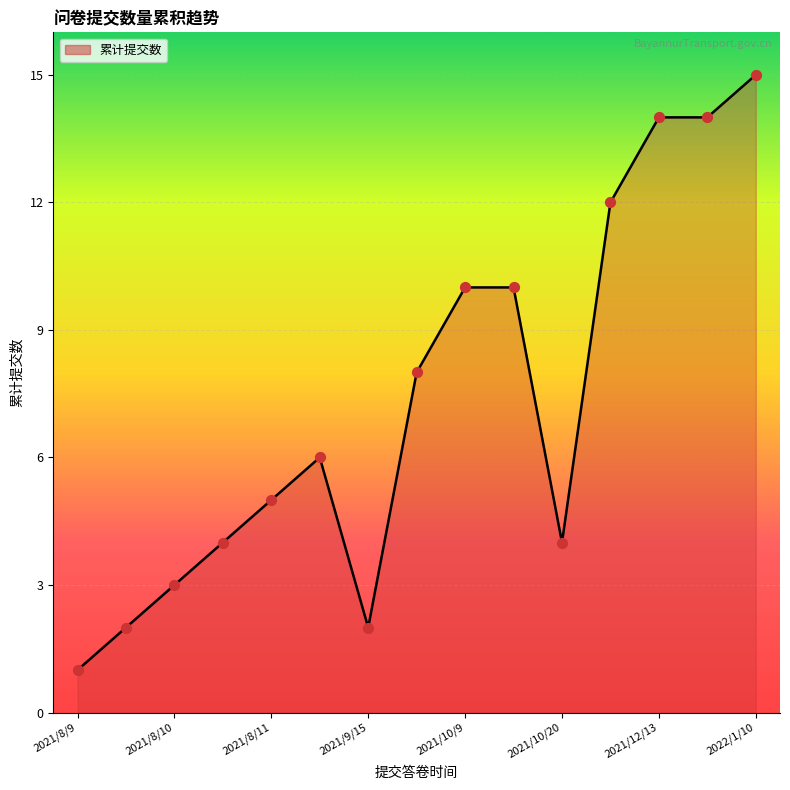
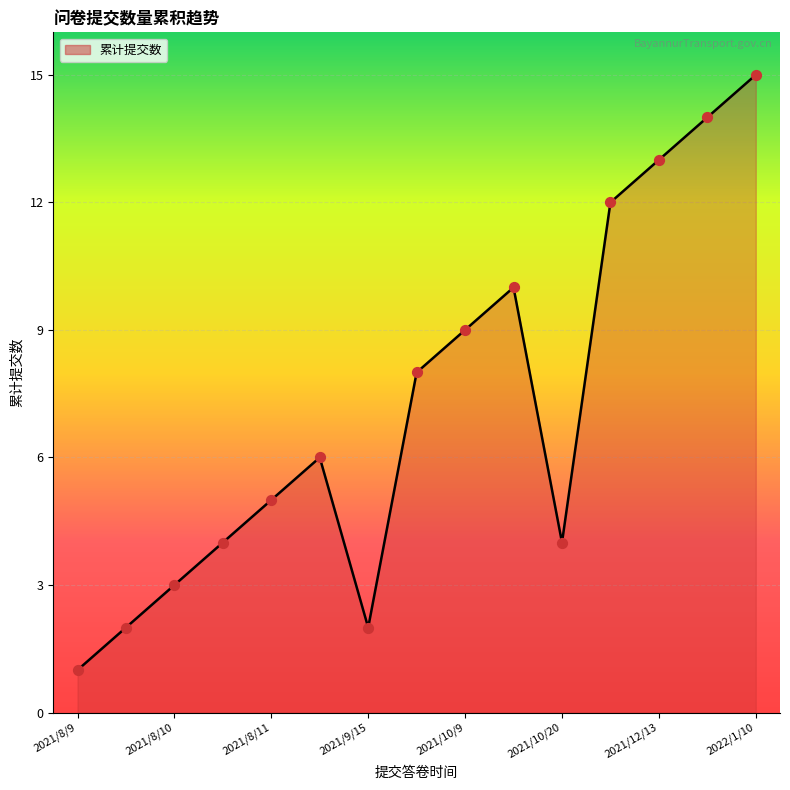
2021/10/9: 10 -> 9
2021/12/13: 14 -> 13
